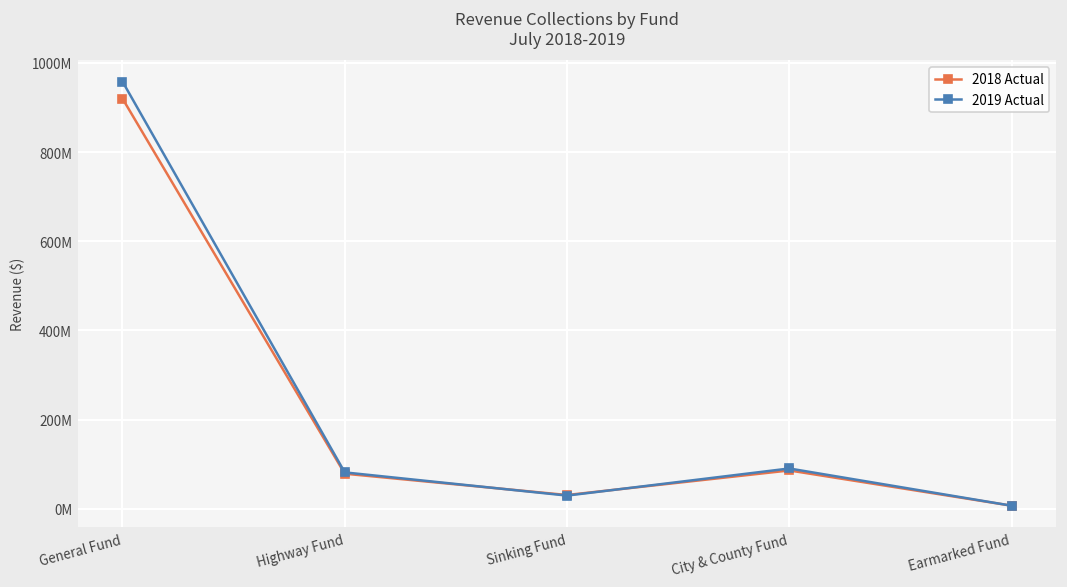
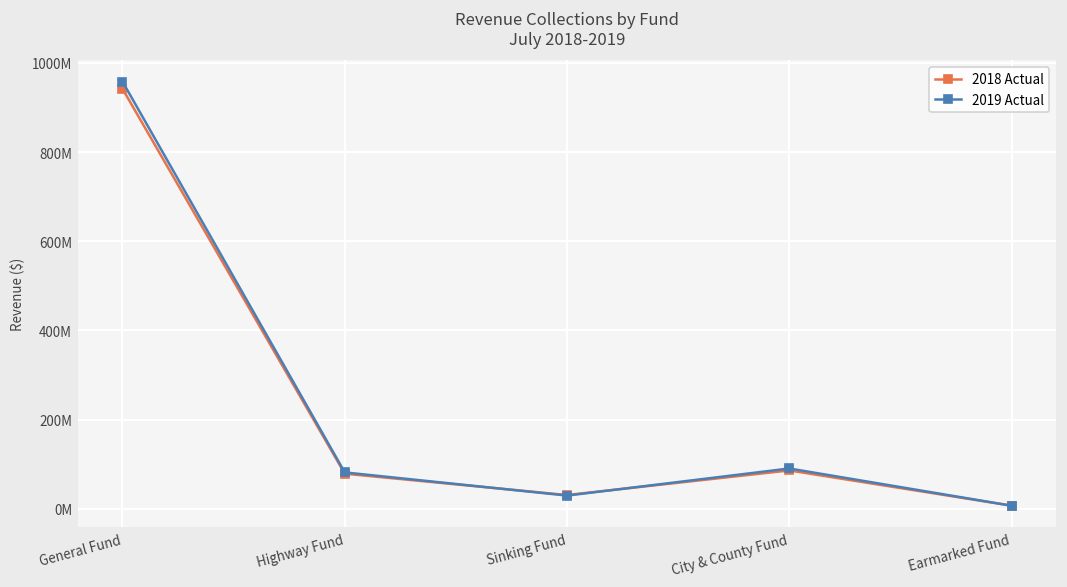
2018 Actual, General Fund: 920000000 -> 940000000
